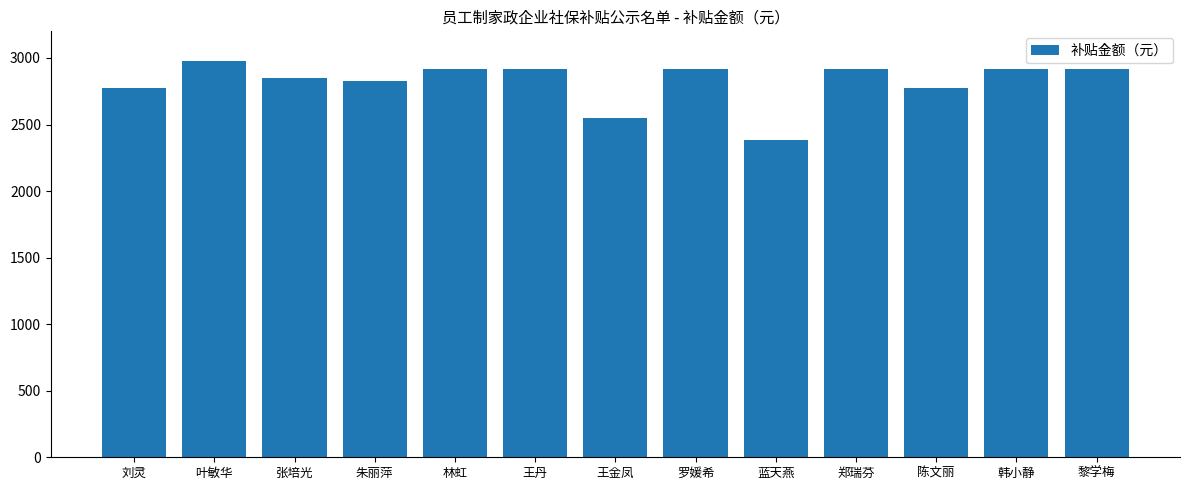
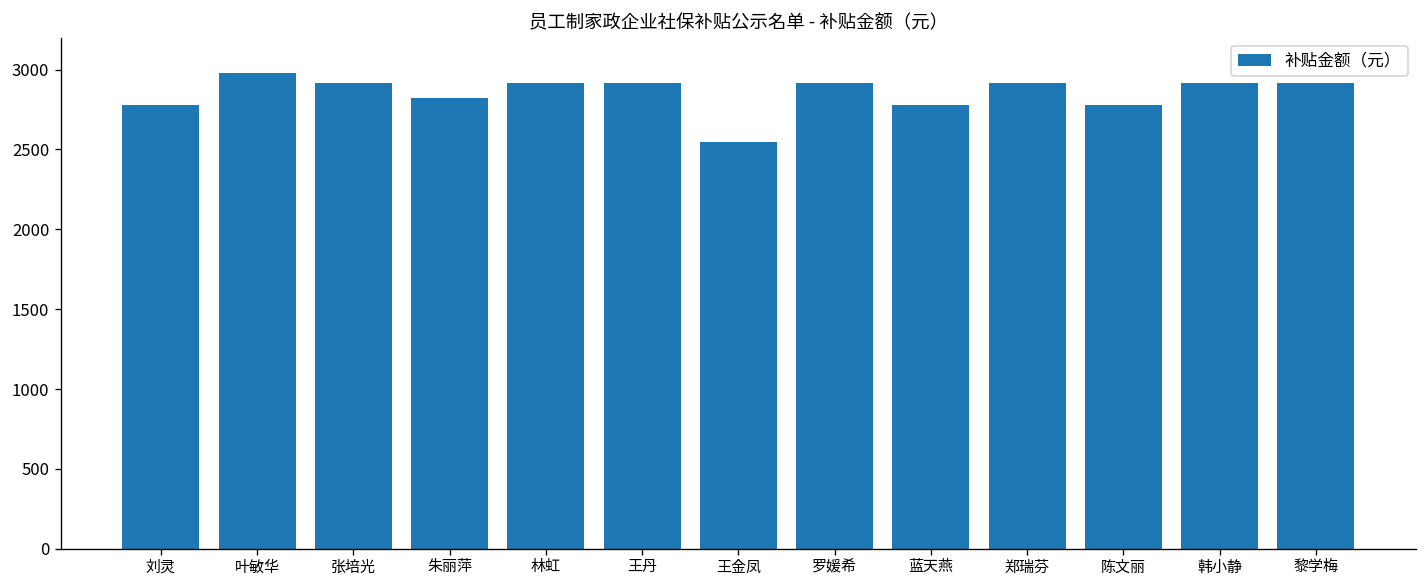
张培光: 2850 -> 2910
蓝天燕: 2390 -> 2780
